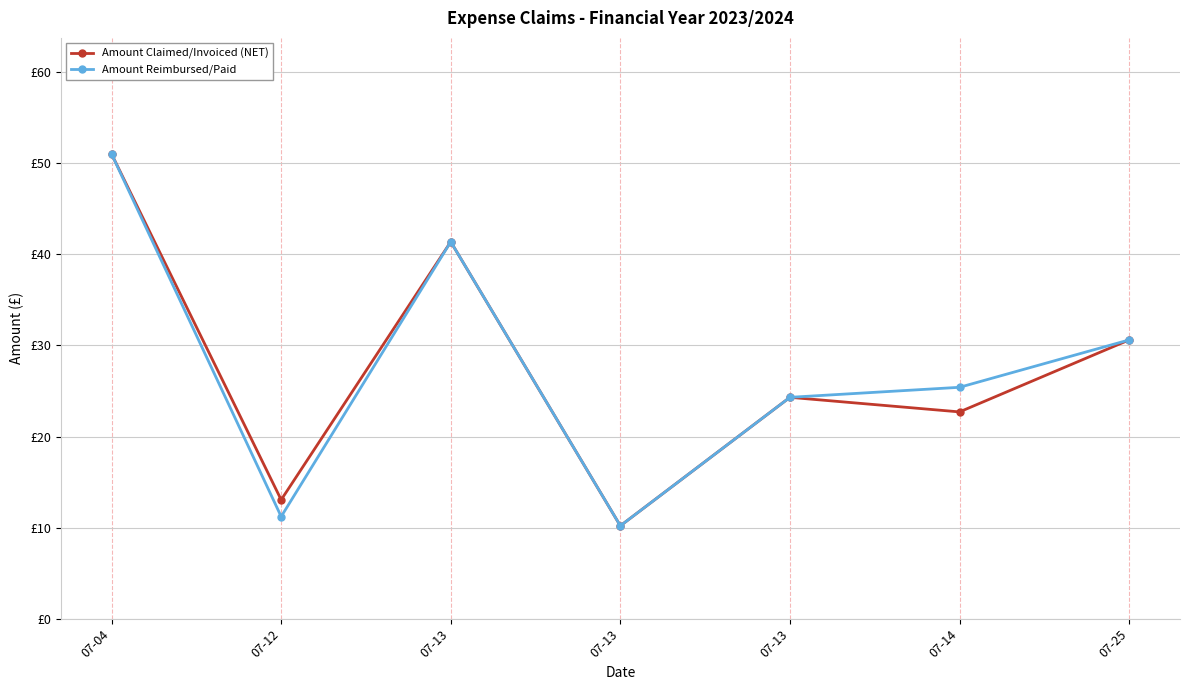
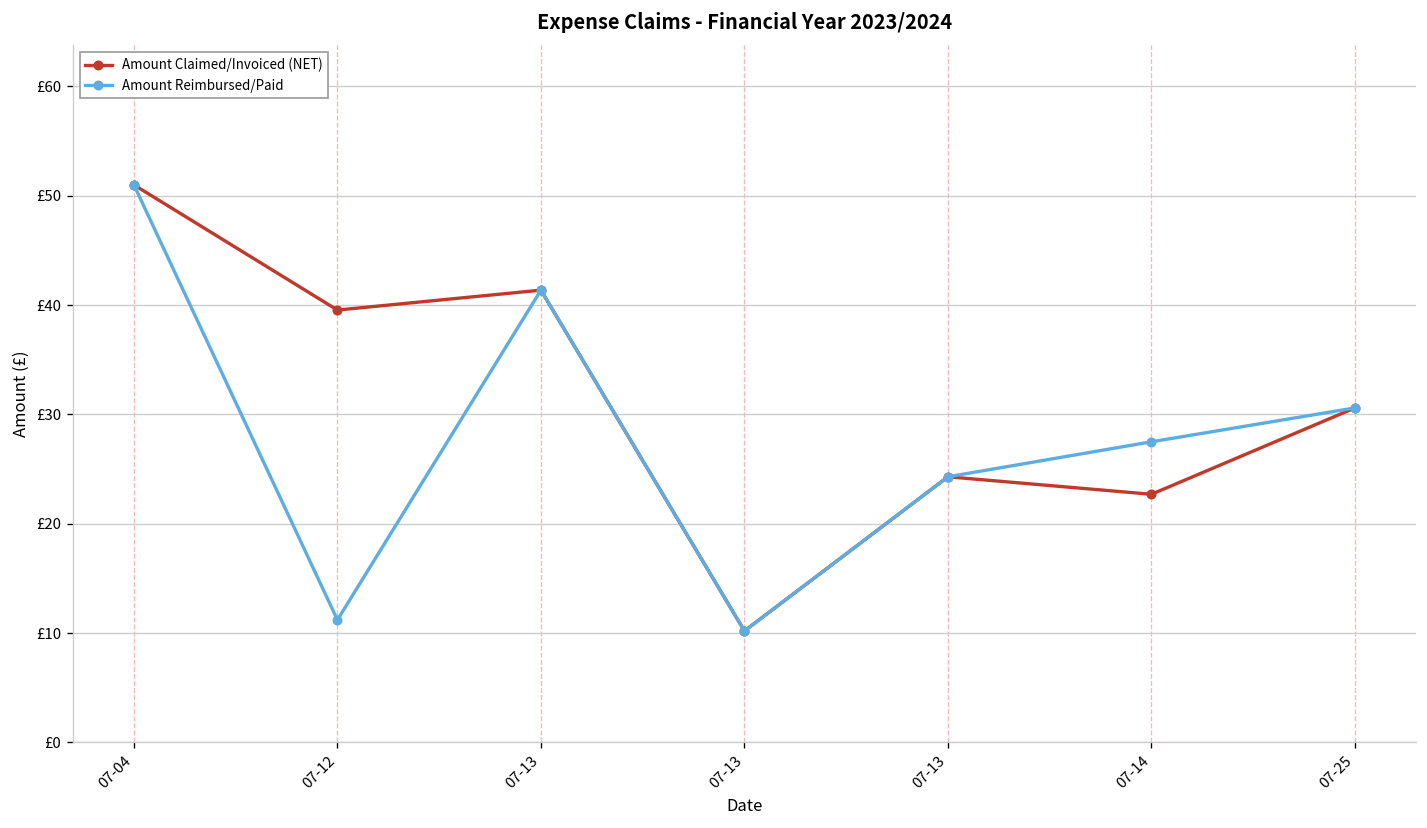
Amount Claimed/Invoiced (NET), 07-12: £13 -> £40
Amount Reimbursed/Paid, 07-14: £25 -> £28
